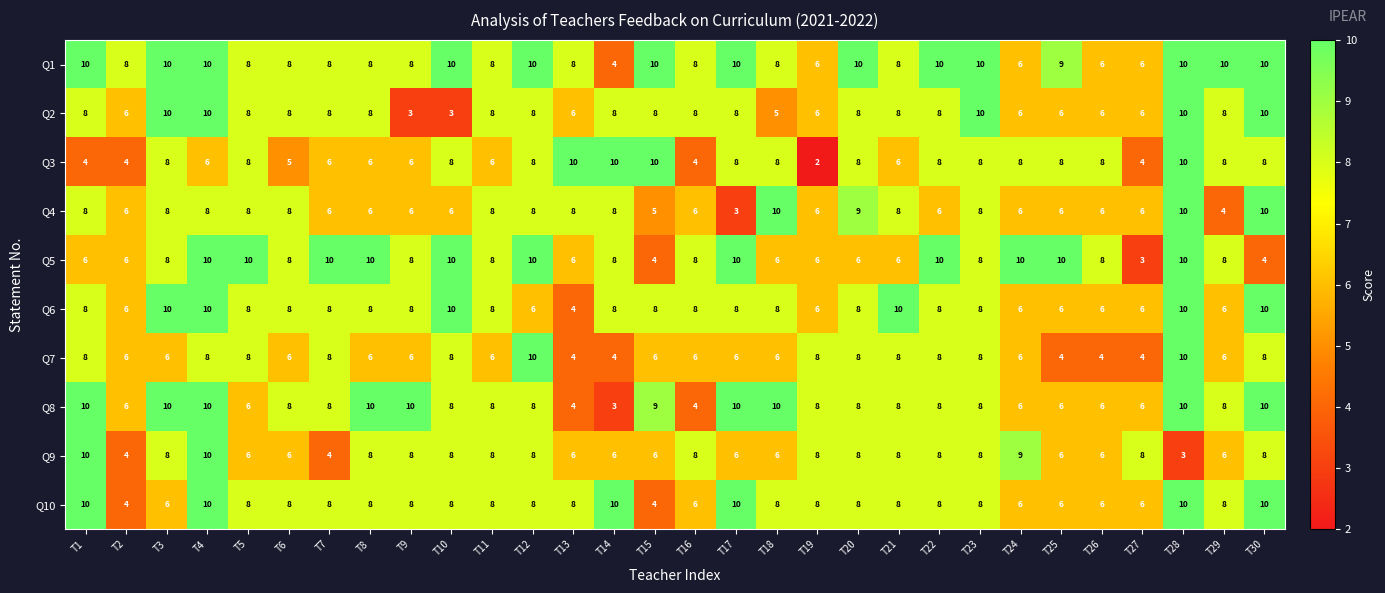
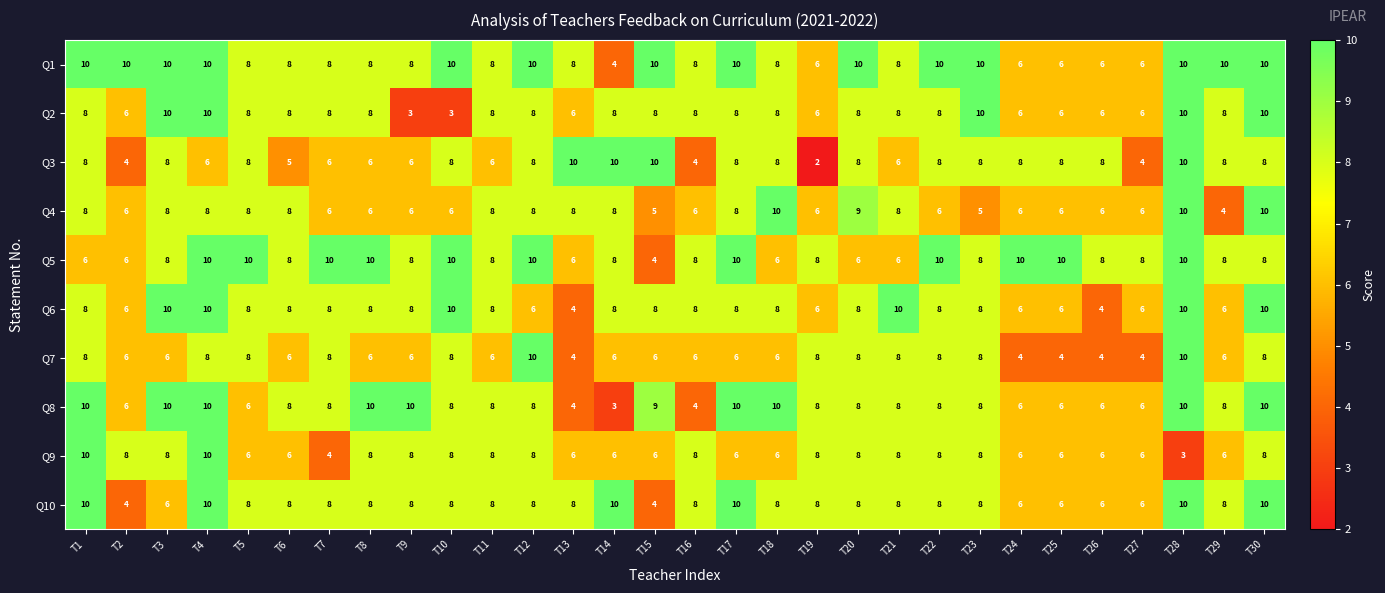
Q1, T2: 8 -> 10
Q1, T25: 9 -> 6
Q2, T18: 5 -> 8
Q3, T1: 4 -> 8
Q4, T17: 3 -> 8
Q4, T23: 8 -> 5
Q5, T19: 6 -> 8
Q5, T27: 3 -> 8
Q5, T30: 4 -> 8
Q6, T26: 6 -> 4
Q7, T14: 4 -> 6
Q7, T24: 6 -> 4
Q9, T2: 4 -> 8
Q9, T24: 9 -> 6
Q9, T27: 8 -> 6
Q10, T16: 6 -> 8
